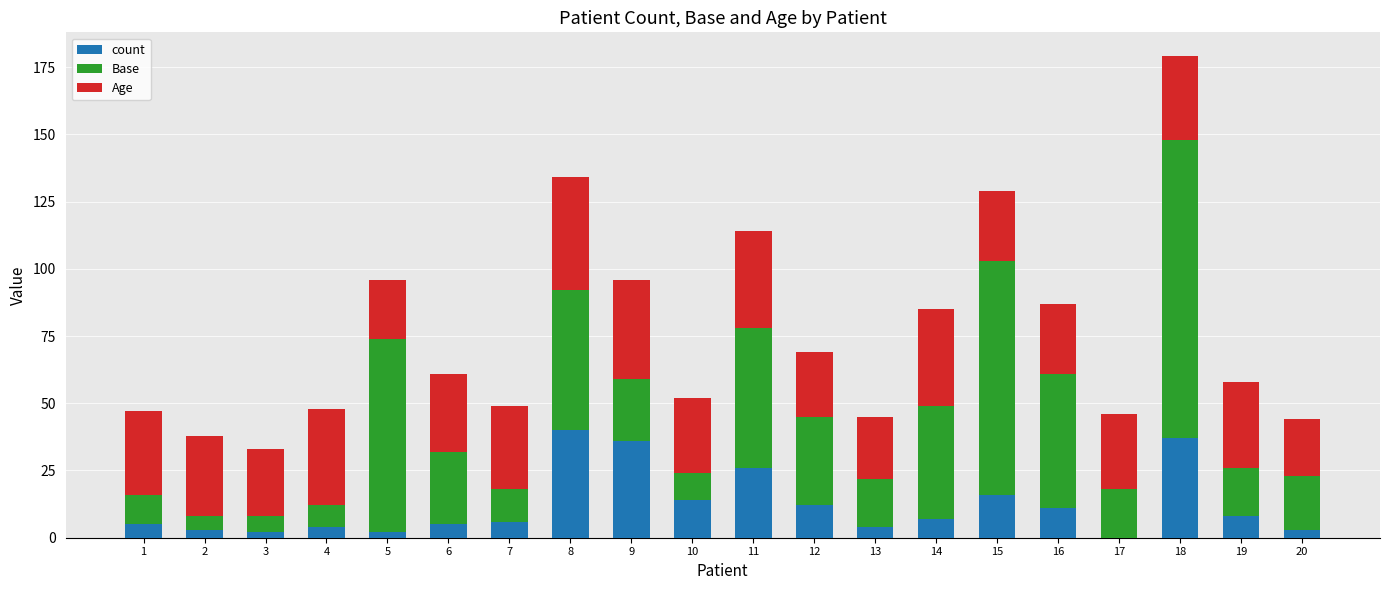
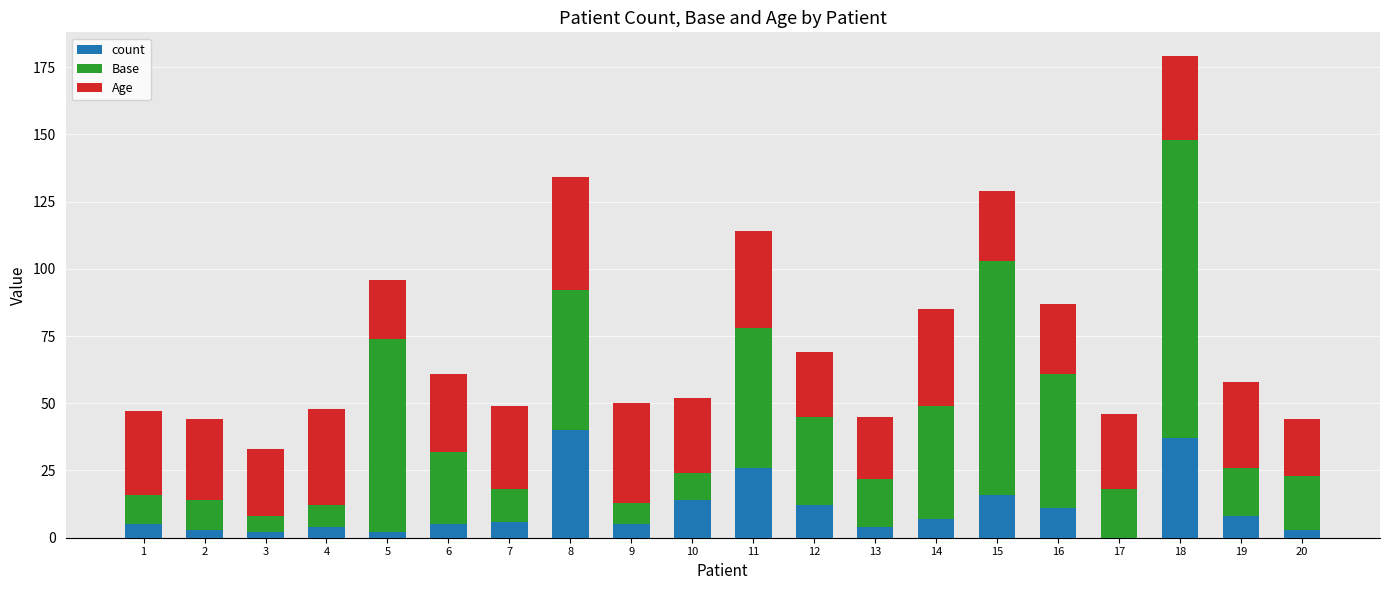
Base, 2: 5 -> 11
count, 9: 36 -> 5
Base, 9: 23 -> 8
